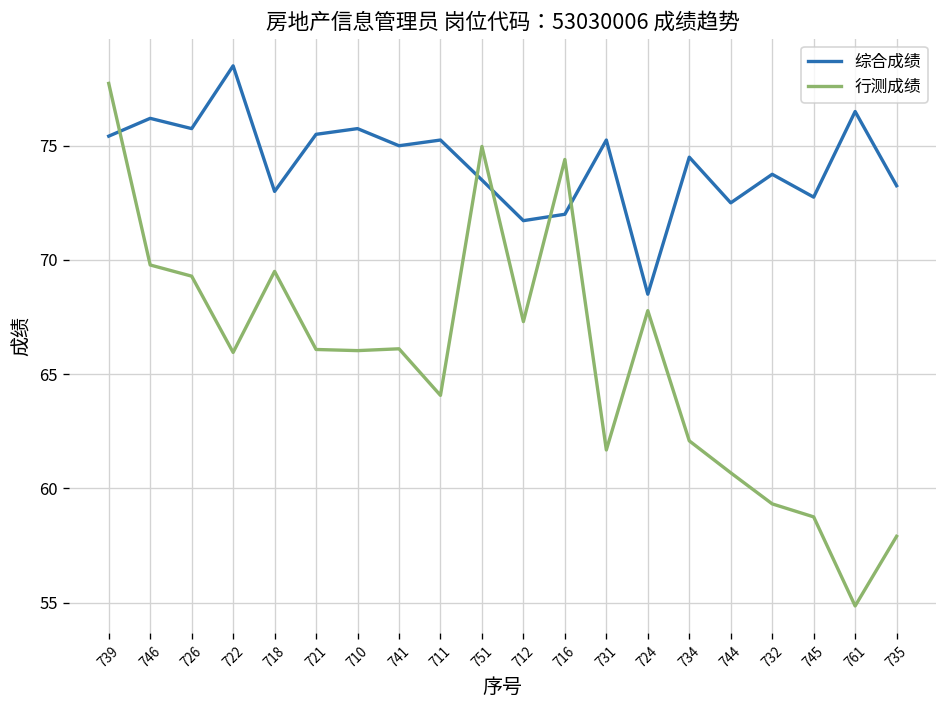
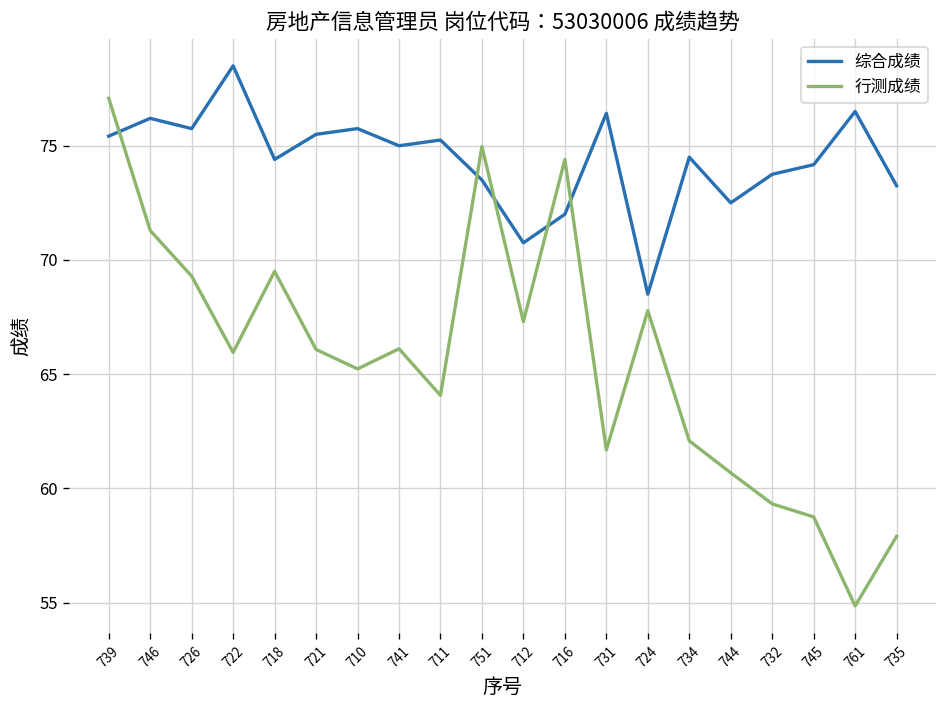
行测成绩, 739: 77.7 -> 77.1
行测成绩, 746: 69.8 -> 71.3
综合成绩, 718: 73.0 -> 74.4
行测成绩, 710: 66.0 -> 65.2
综合成绩, 712: 71.7 -> 70.8
综合成绩, 731: 75.3 -> 76.4
综合成绩, 745: 72.8 -> 74.2
